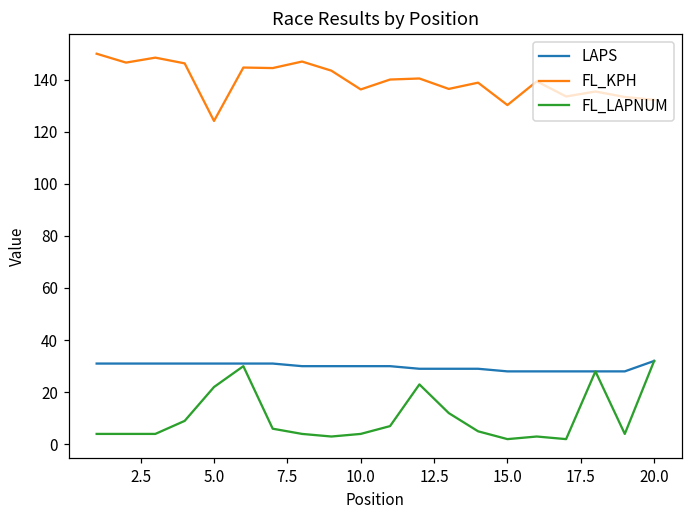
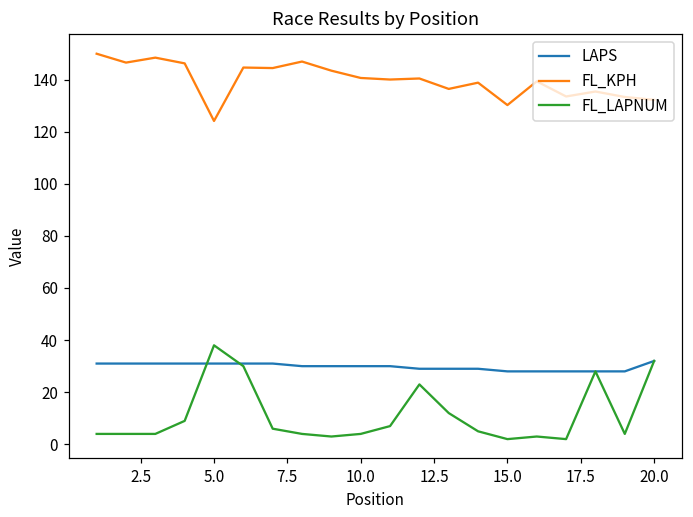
FL_LAPNUM, 5.0: 22 -> 38
FL_KPH, 10.0: 136 -> 141
